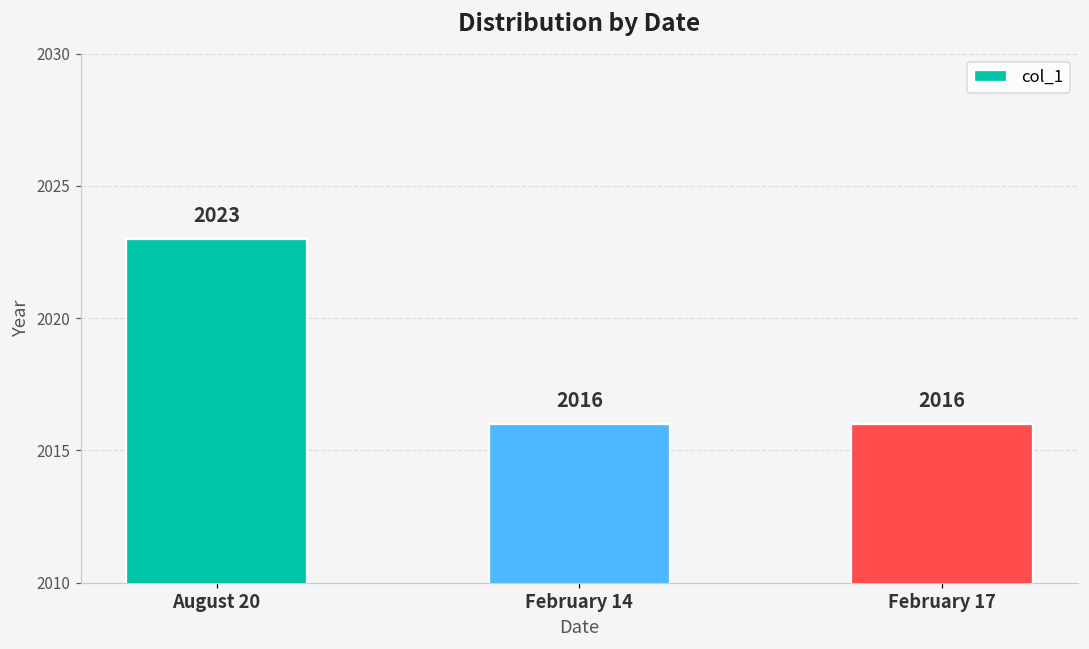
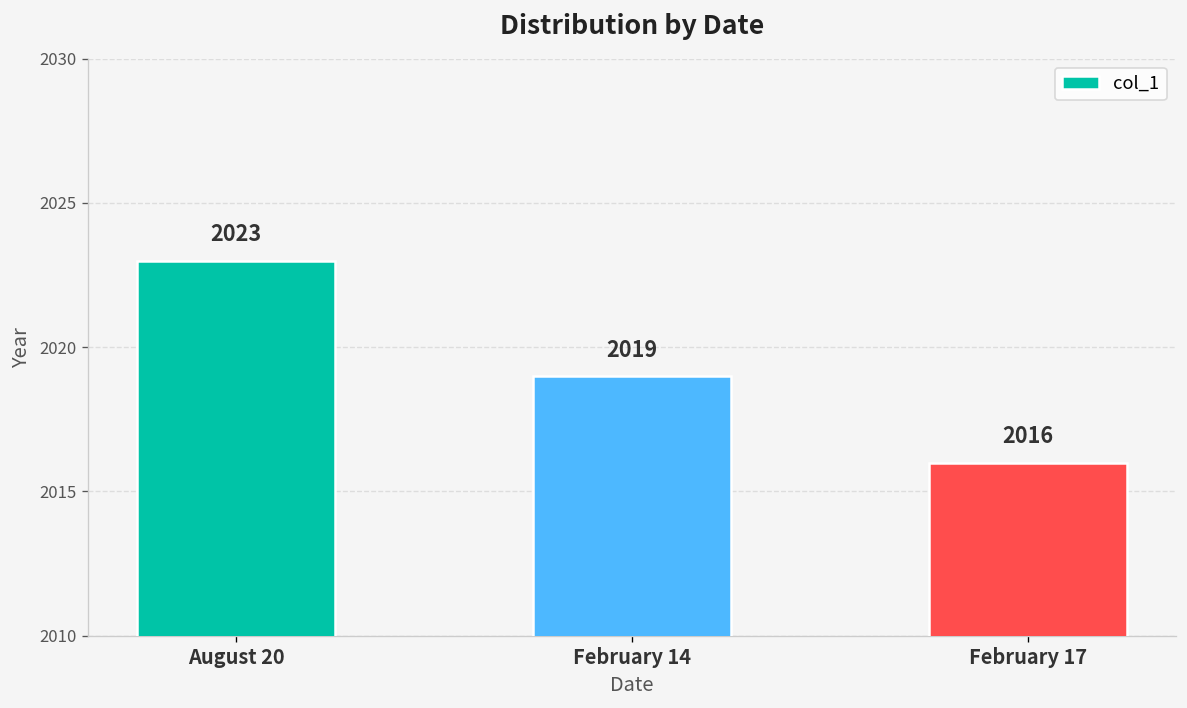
February 14: 2016 -> 2019
